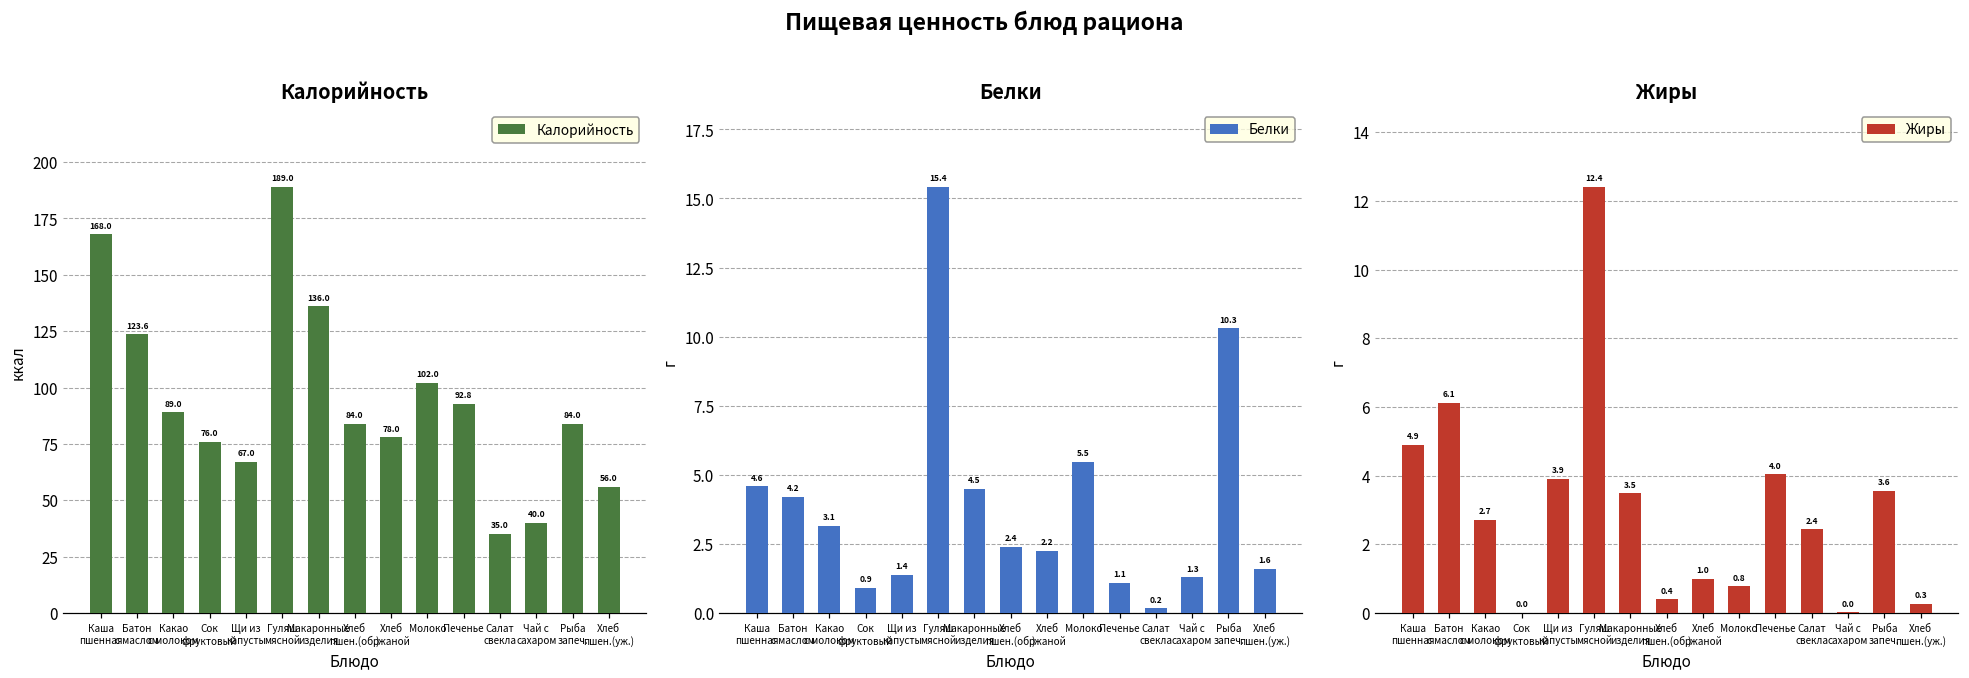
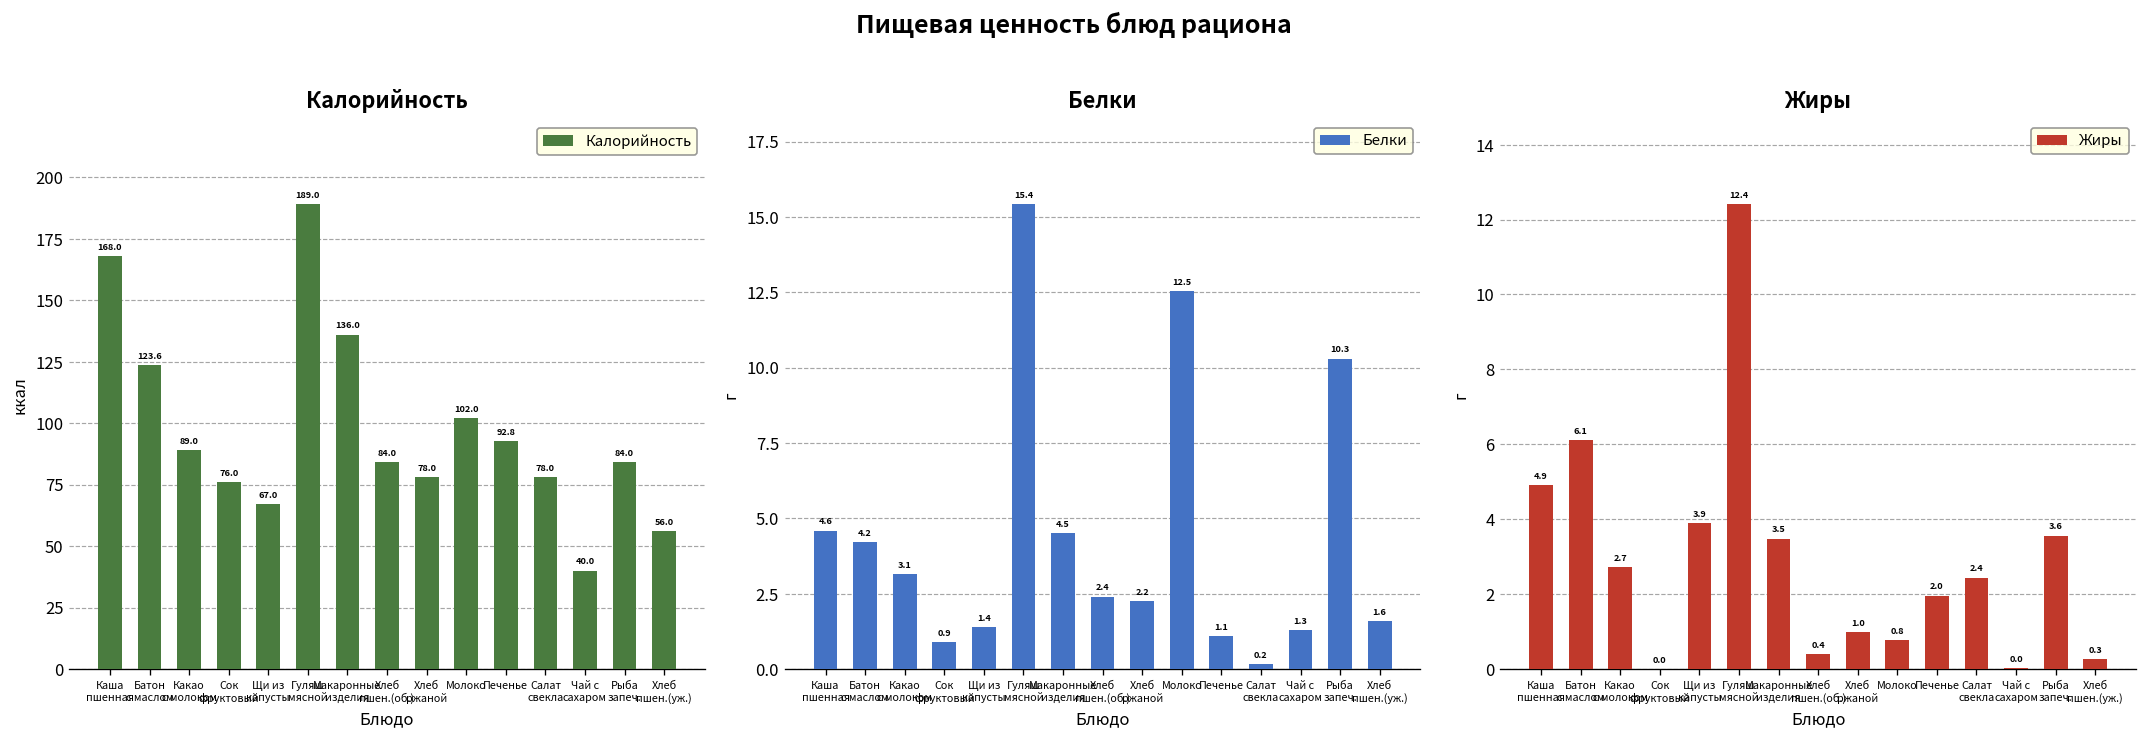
Калорийность, Салат свекла: 35.0 -> 78.0
Белки, Молоко: 5.5 -> 12.5
Жиры, Печенье: 4.0 -> 2.0
